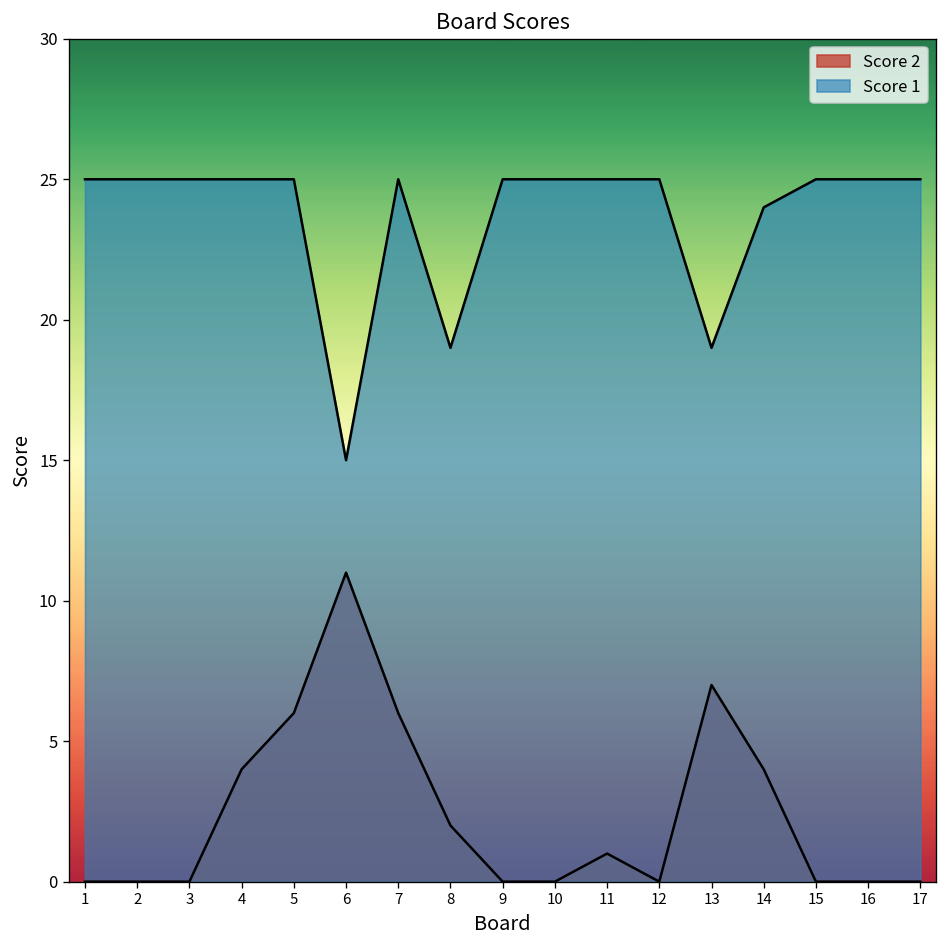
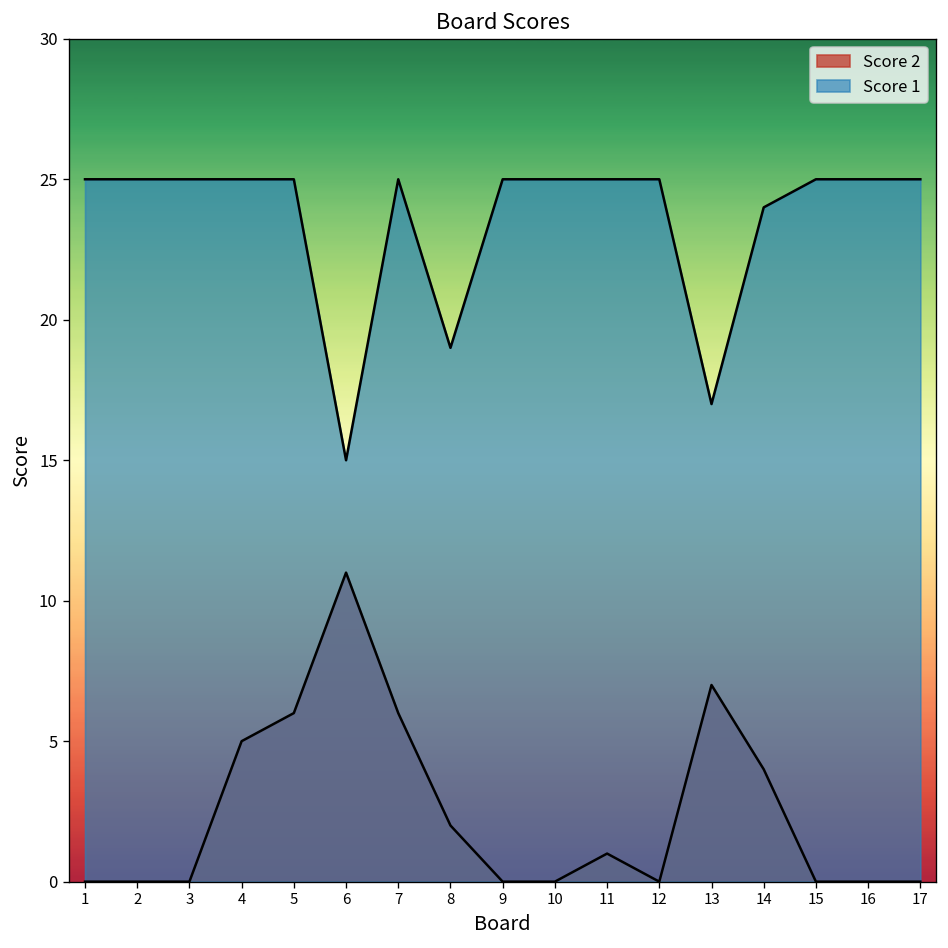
Score 2, 4: 4 -> 5
Score 1, 13: 19 -> 17
